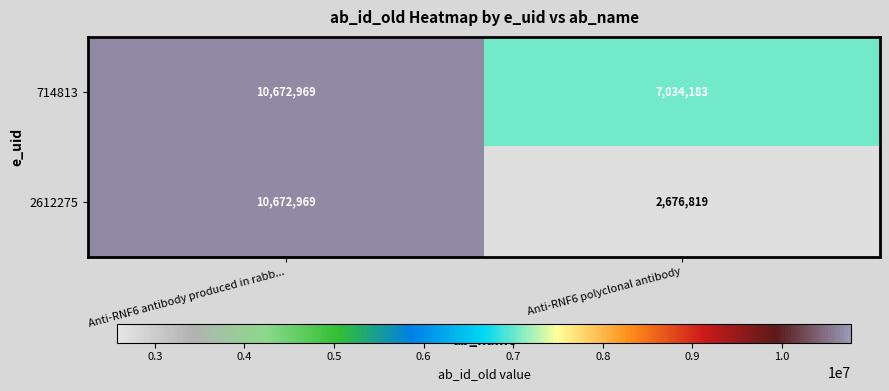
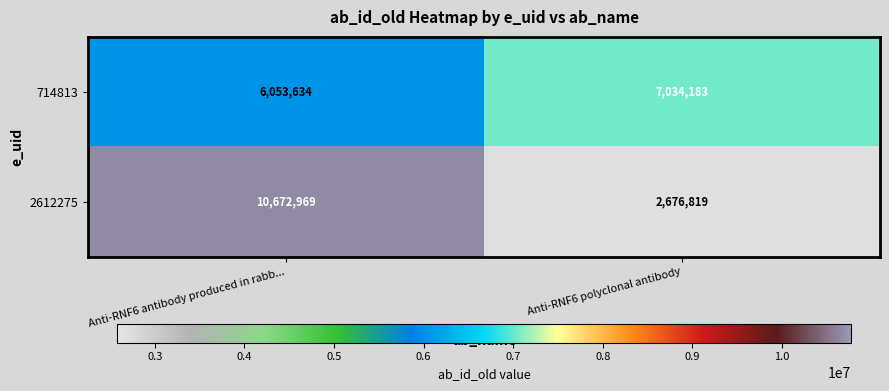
714813, Anti-RNF6 antibody produced in rabb...: 10,672,969 -> 6,053,634
